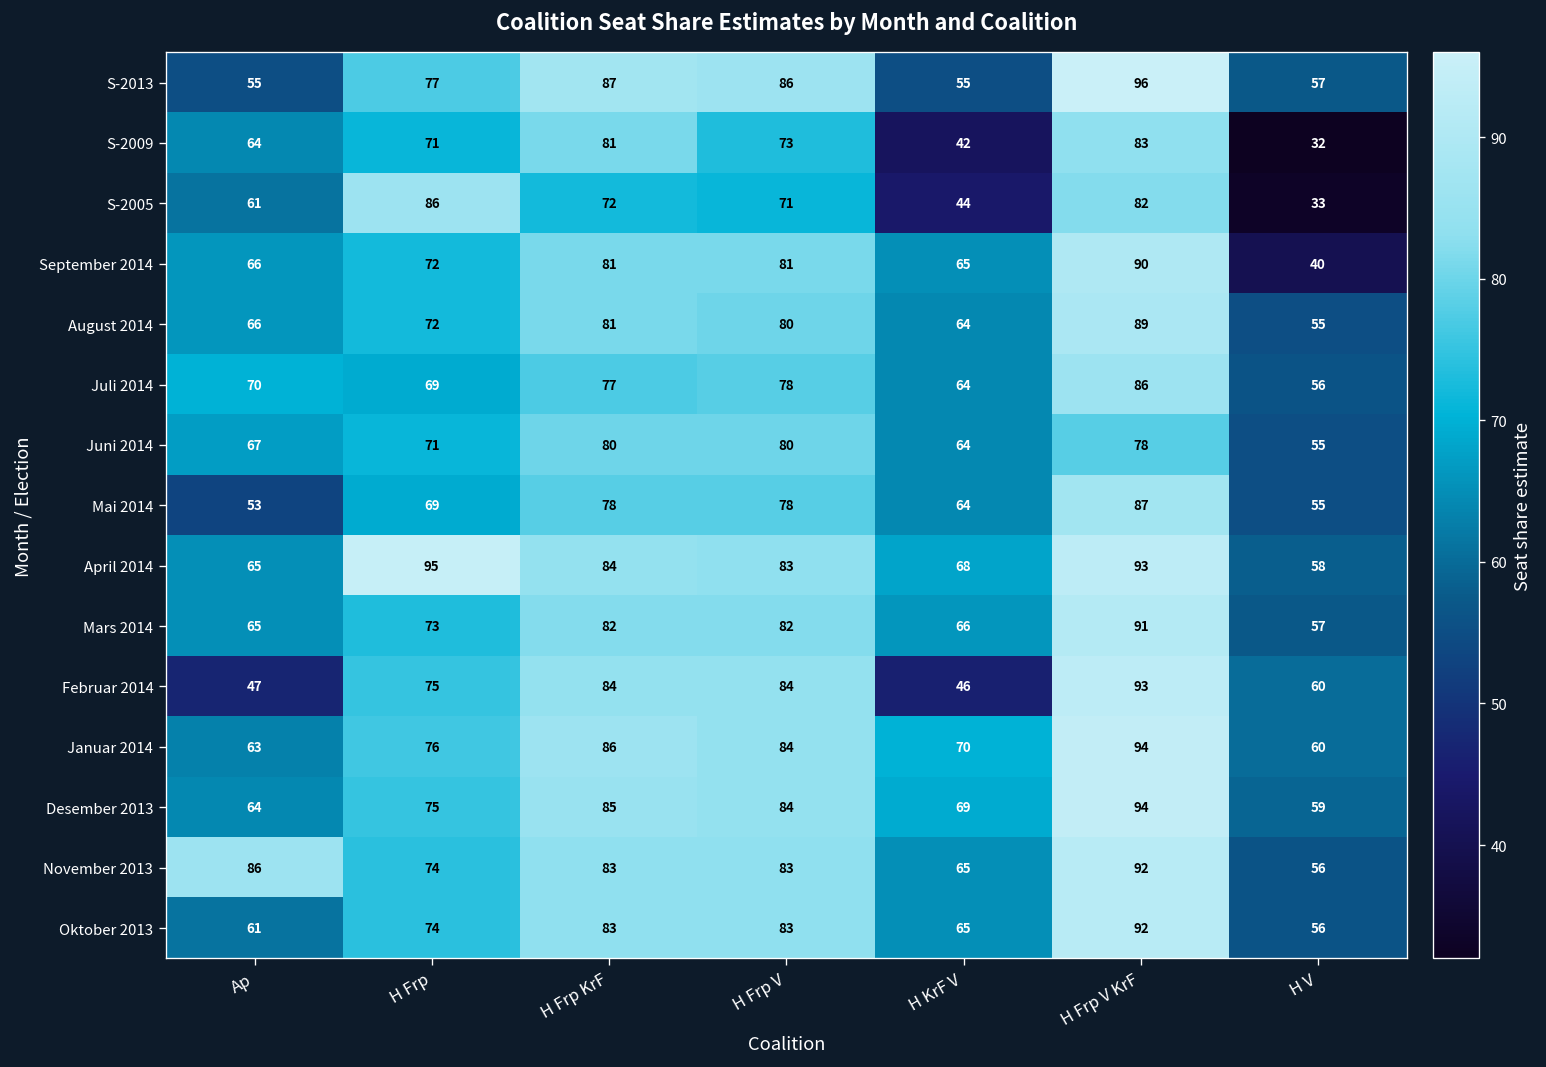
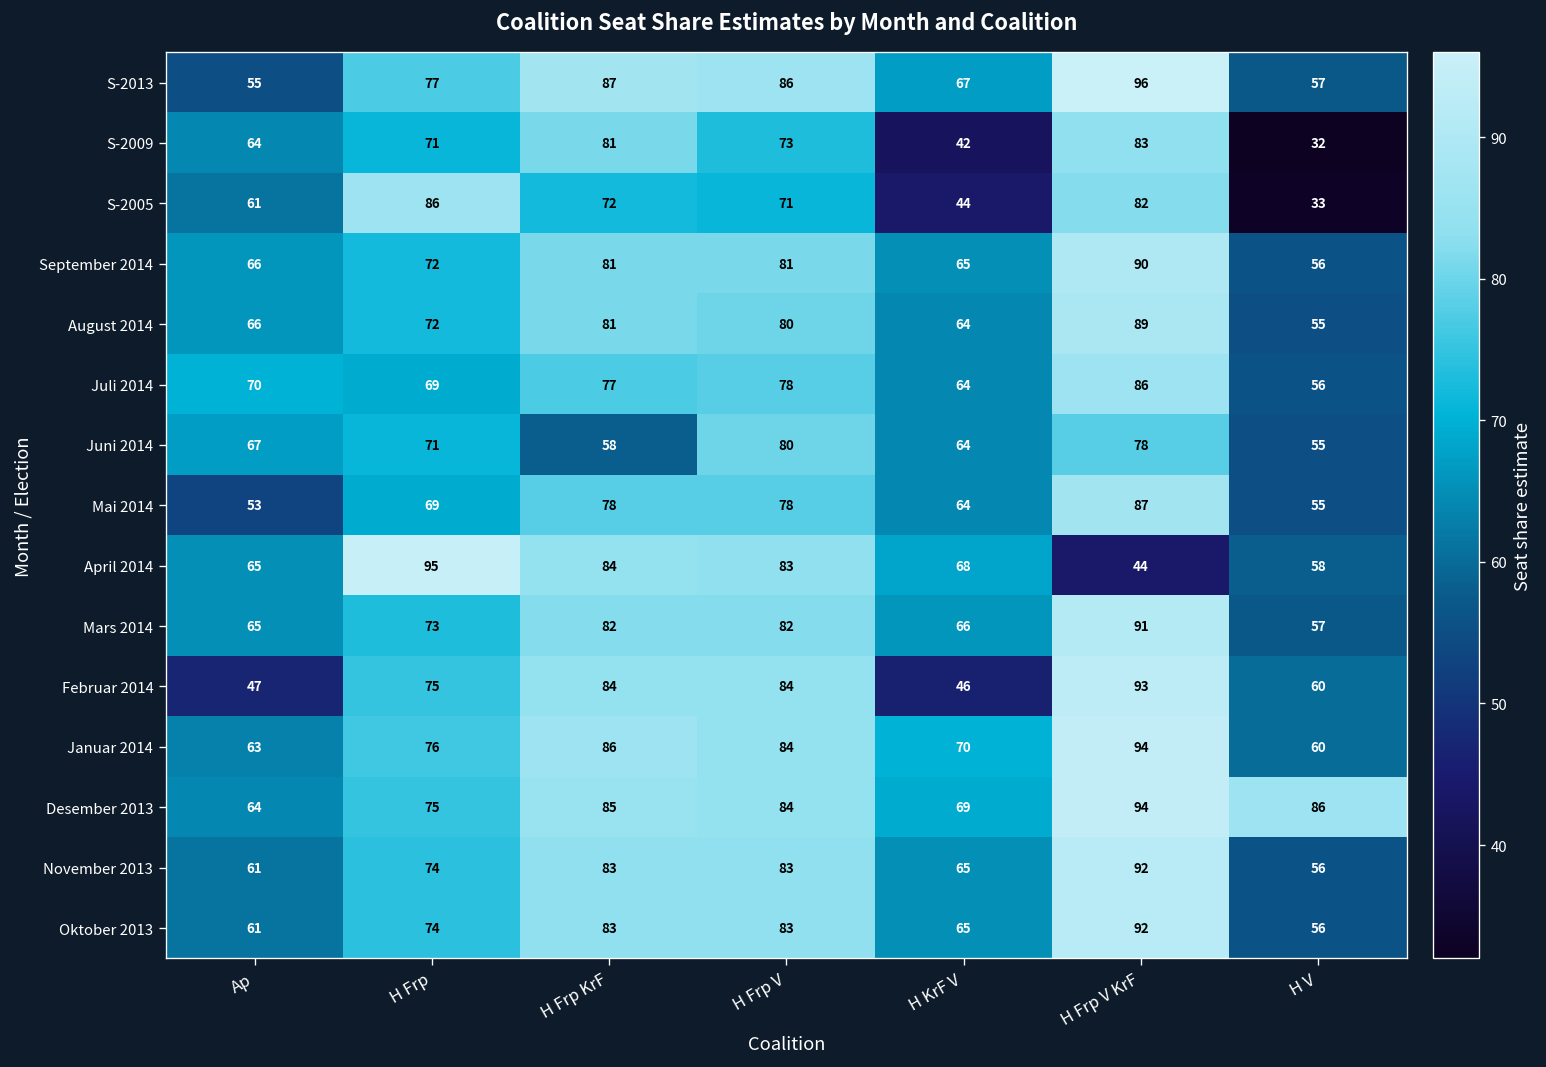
S-2013, H KrF V: 55 -> 67
September 2014, H V: 40 -> 56
Juni 2014, H Frp KrF: 80 -> 58
April 2014, H Frp V KrF: 93 -> 44
Desember 2013, H V: 59 -> 86
November 2013, Ap: 86 -> 61
